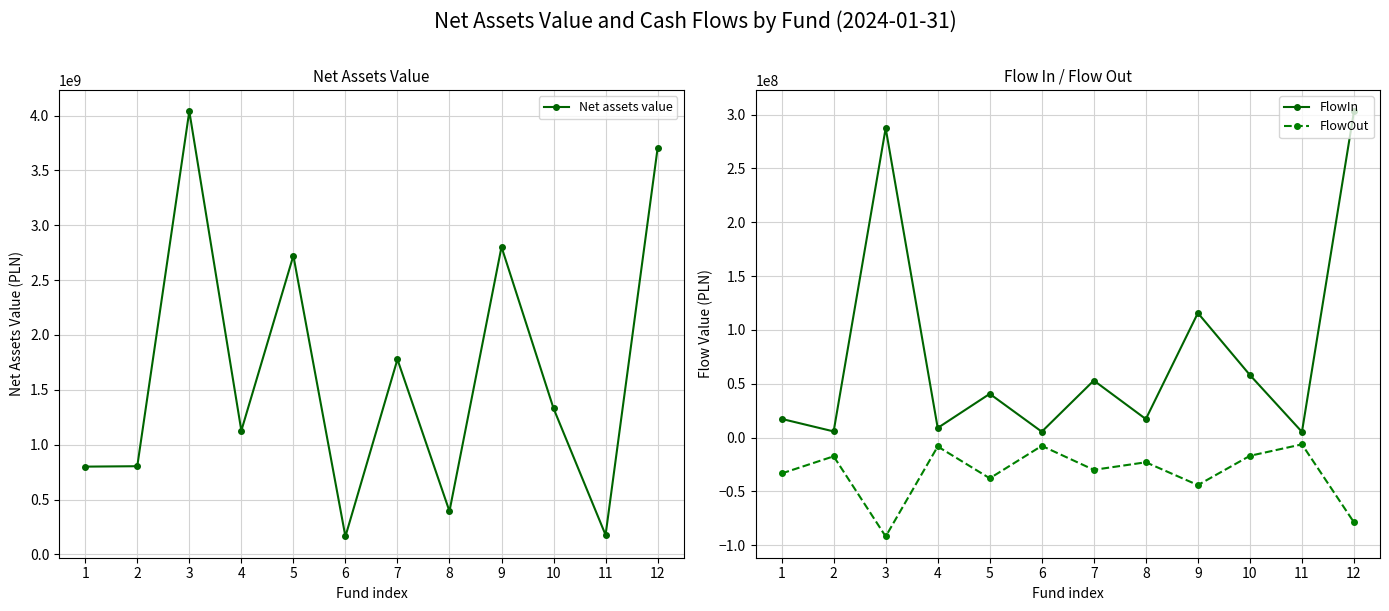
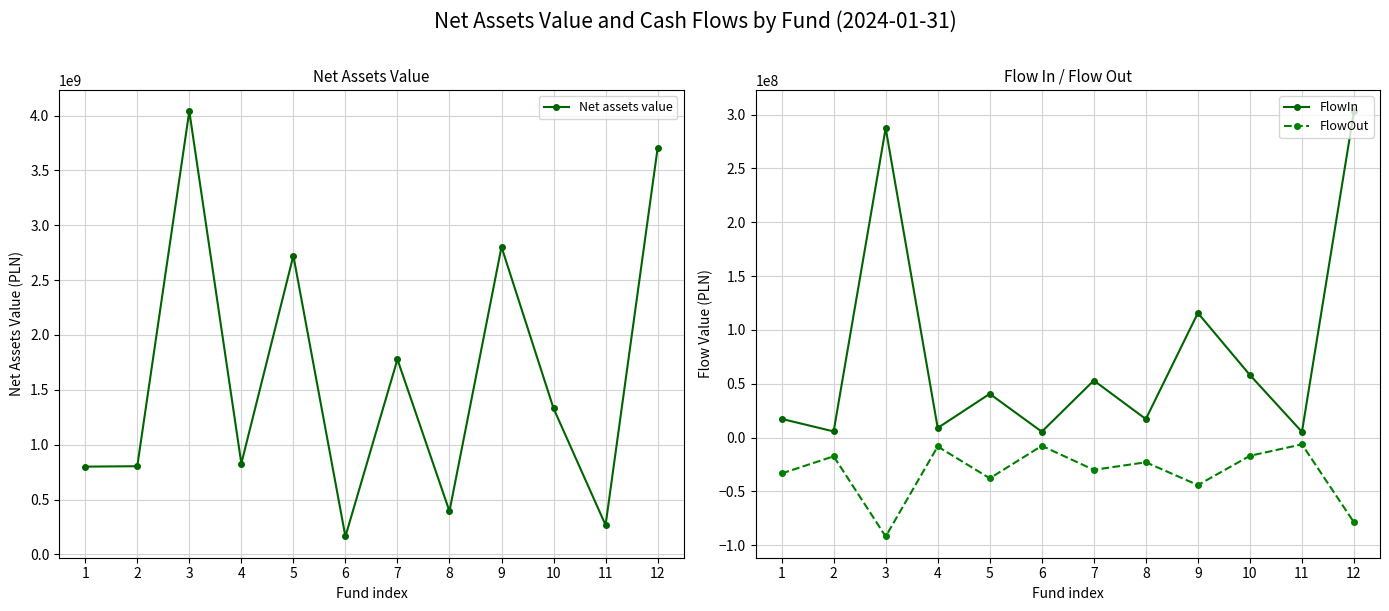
Net Assets Value, 4: 1130000000 -> 830000000
Net Assets Value, 11: 180000000 -> 270000000
